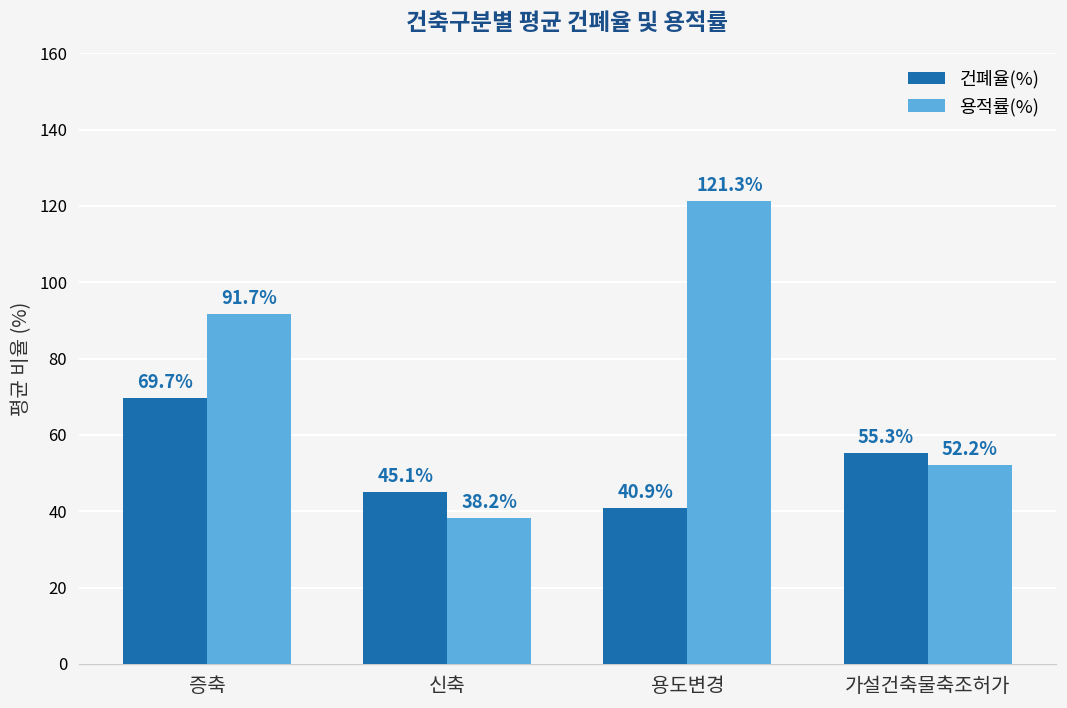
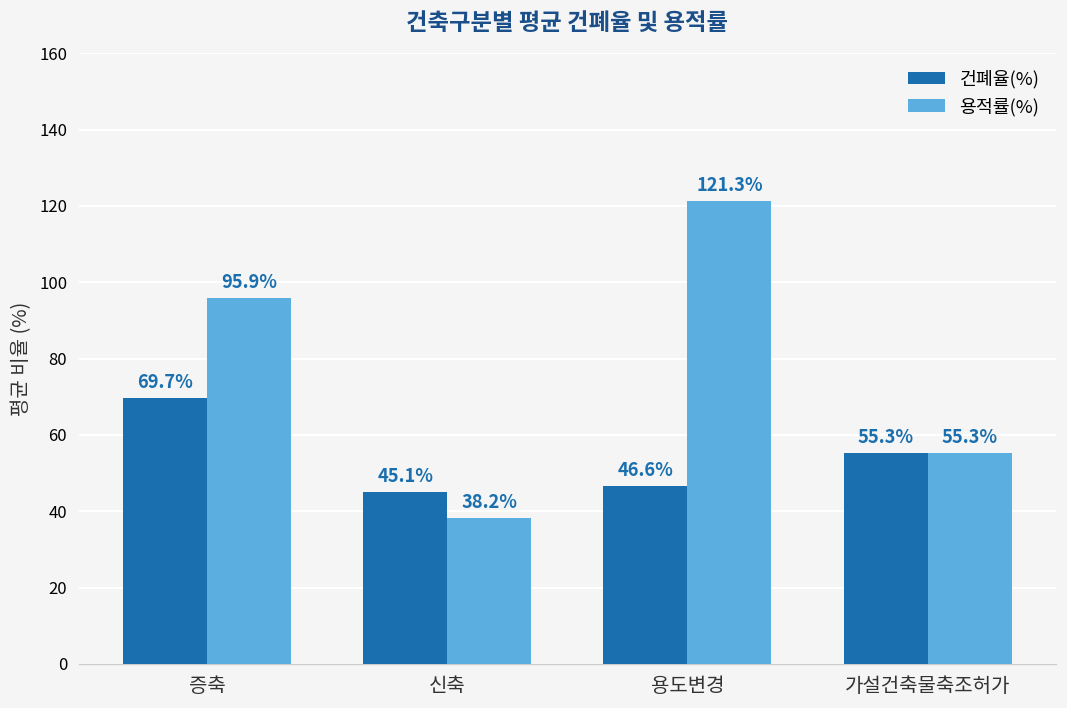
용적률(%), 증축: 91.7% -> 95.9%
건폐율(%), 용도변경: 40.9% -> 46.6%
용적률(%), 가설건축물축조허가: 52.2% -> 55.3%
